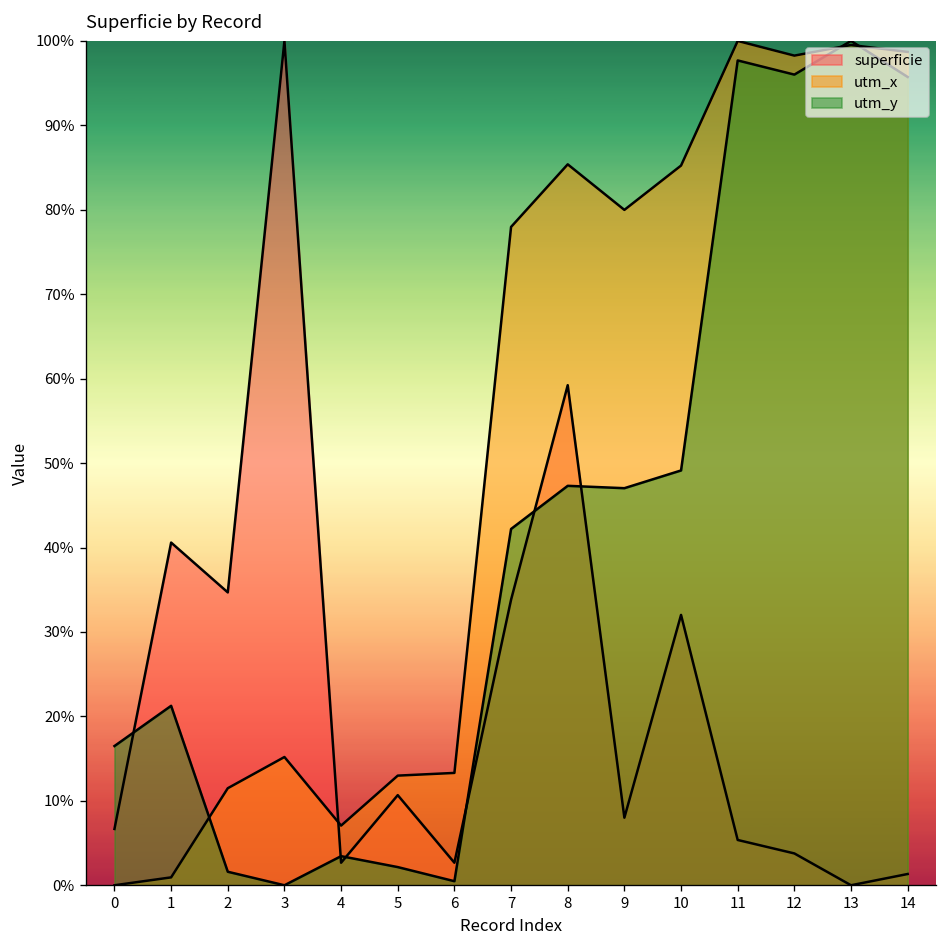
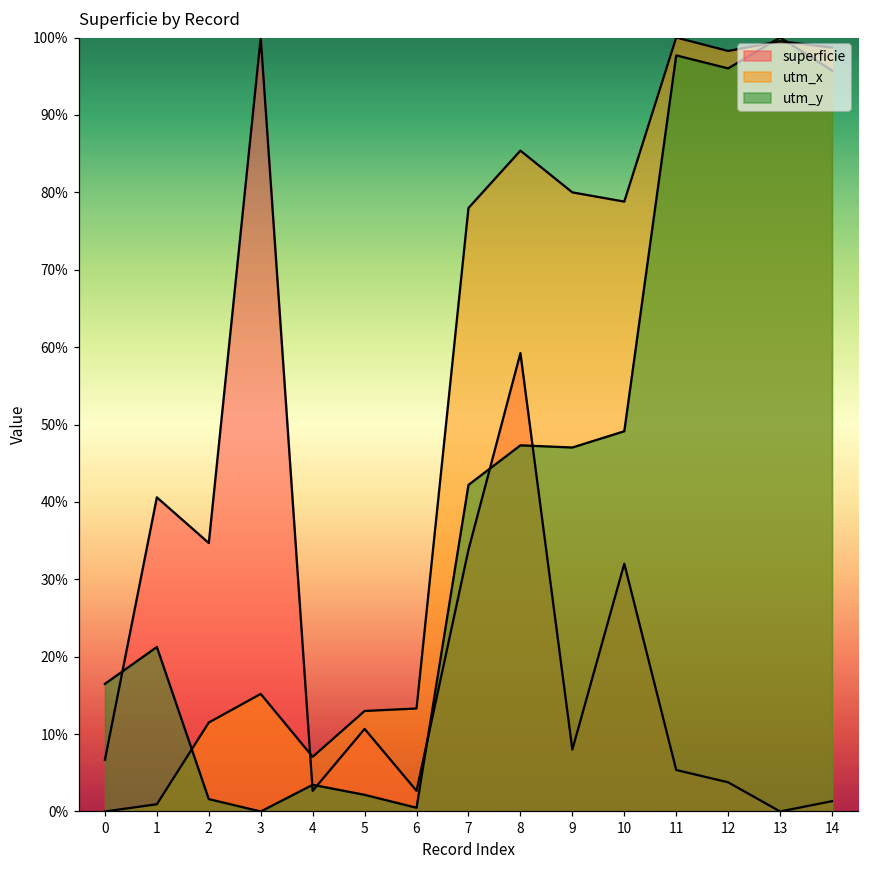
utm_x, 10: 85% -> 79%
